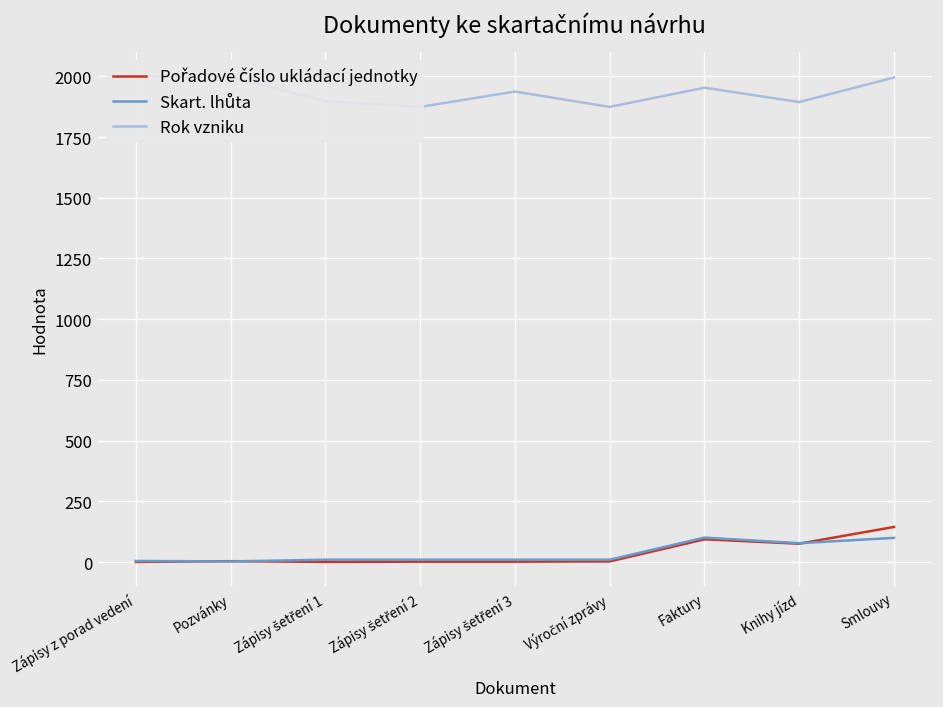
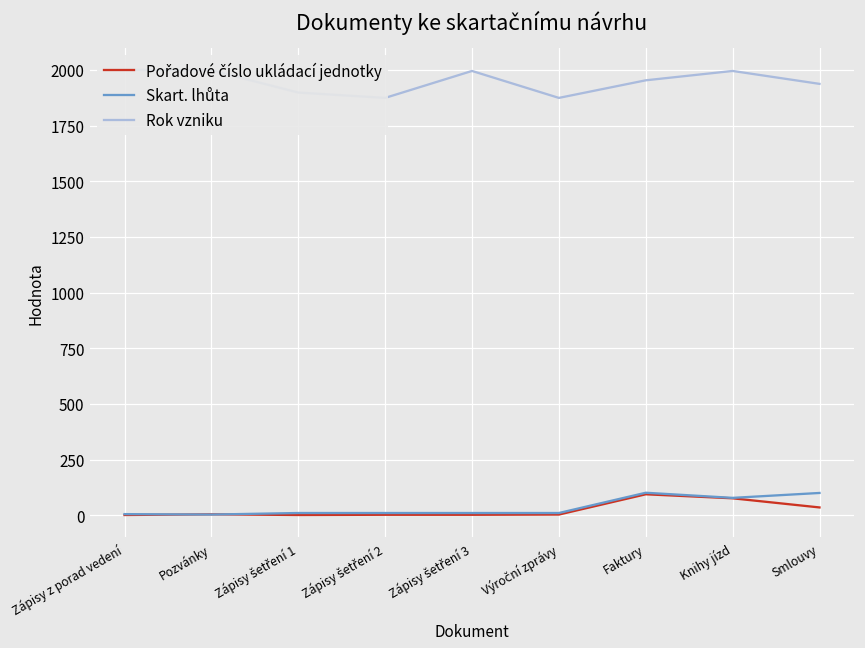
Rok vzniku, Zápisy šetření 3: 1940 -> 2000
Rok vzniku, Knihy jízd: 1890 -> 2000
Pořadové číslo ukládací jednotky, Smlouvy: 150 -> 40
Rok vzniku, Smlouvy: 2000 -> 1940
